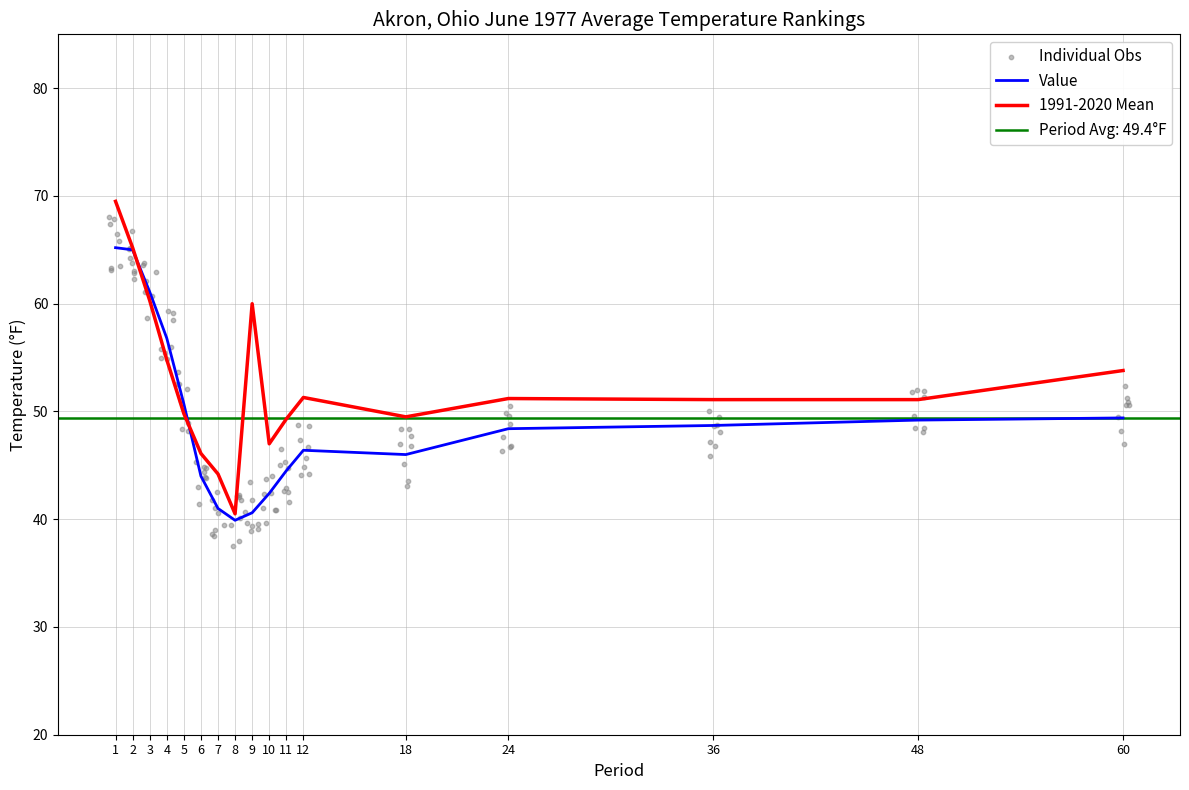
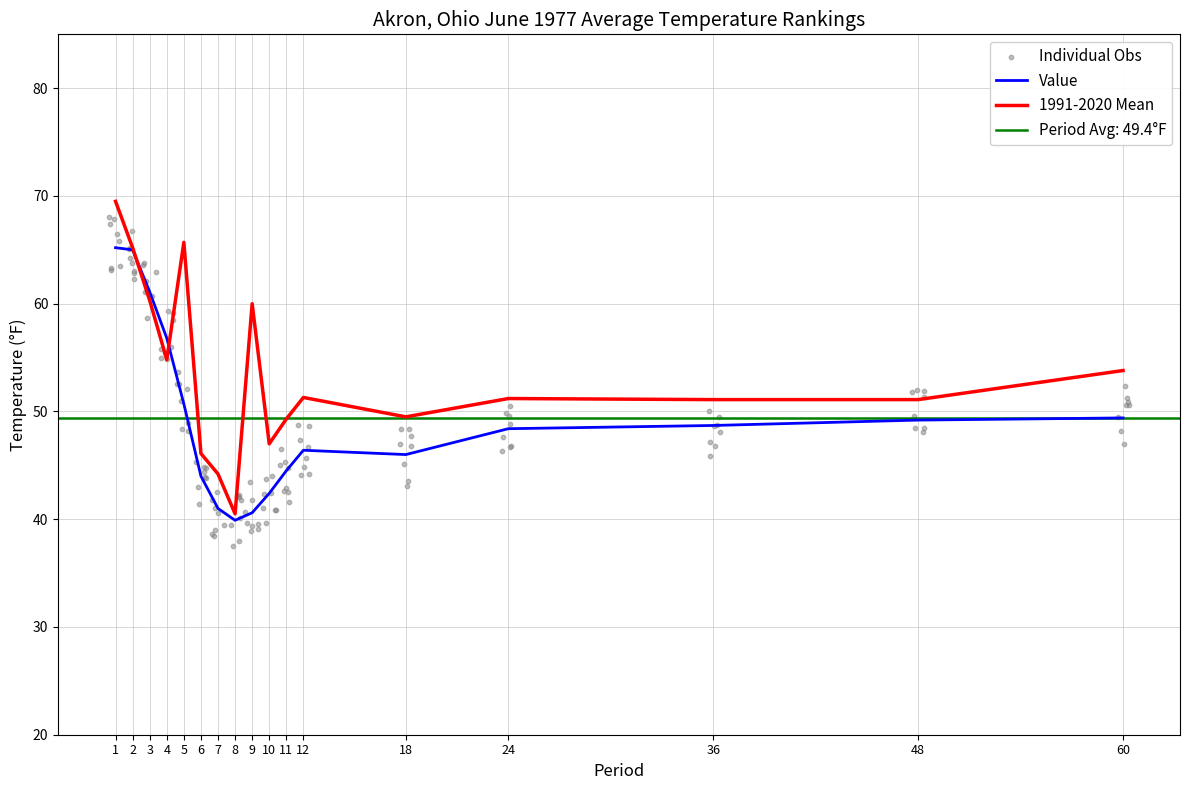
1991-2020 Mean, 5: 49.8 -> 65.7
